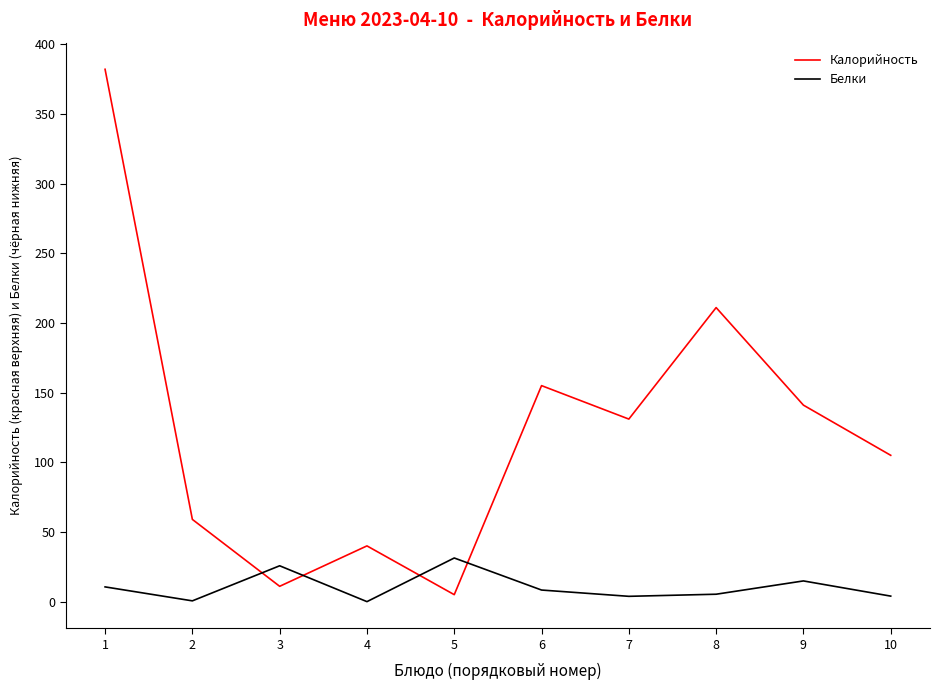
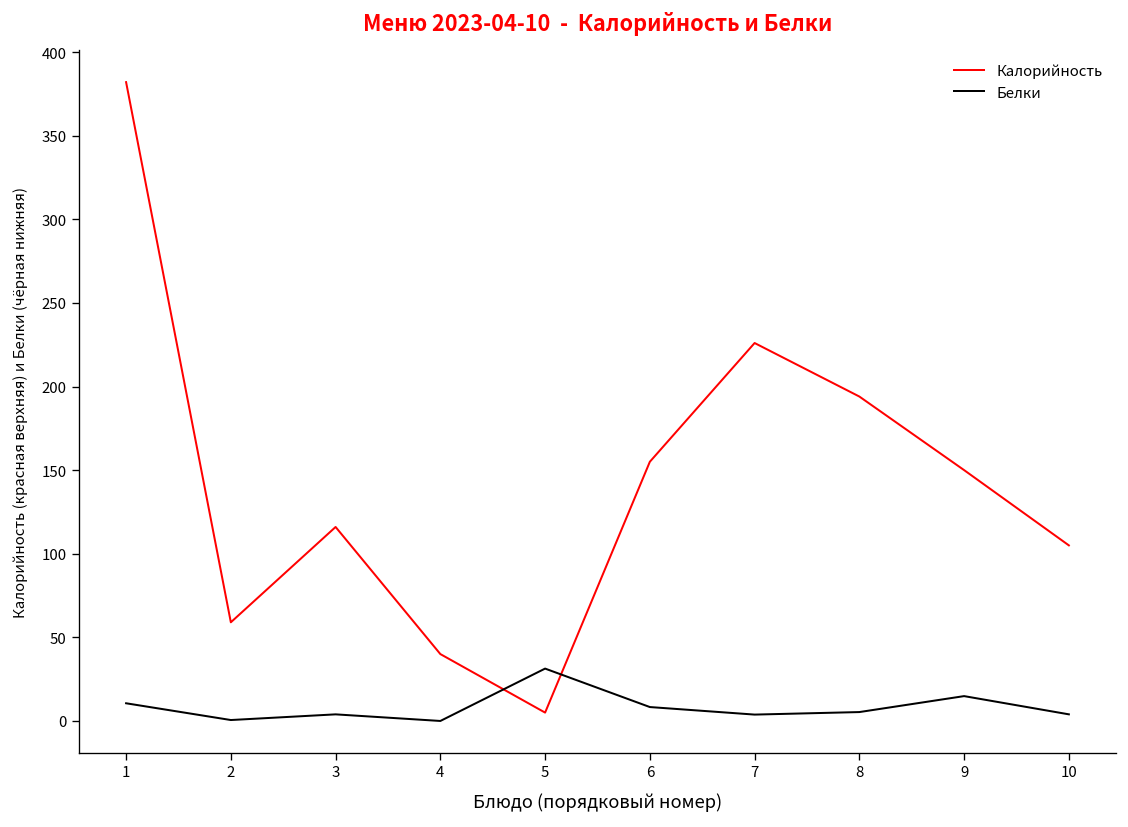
Калорийность, 3: 11 -> 116
Белки, 3: 26 -> 4
Калорийность, 7: 131 -> 226
Калорийность, 8: 211 -> 194
Калорийность, 9: 141 -> 150
